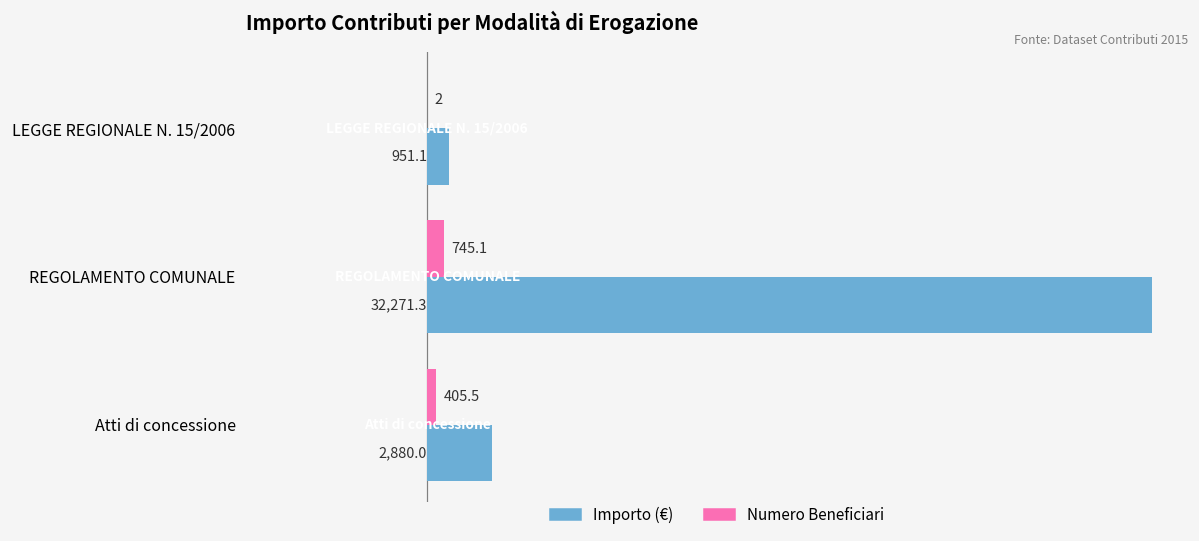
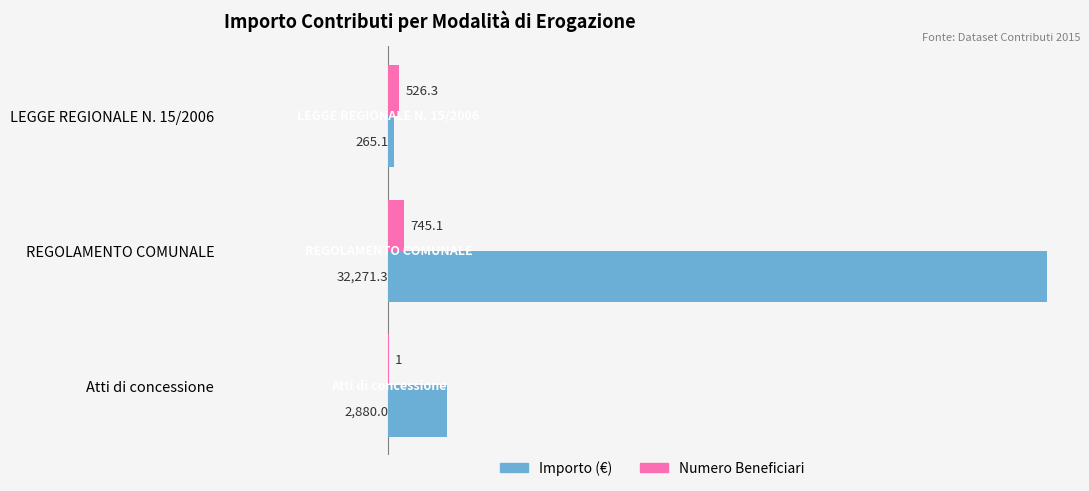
Numero Beneficiari, LEGGE REGIONALE N. 15/2006: 2 -> 526.3
Importo (€), LEGGE REGIONALE N. 15/2006: 951.1 -> 265.1
Numero Beneficiari, Atti di concessione: 405.5 -> 1
